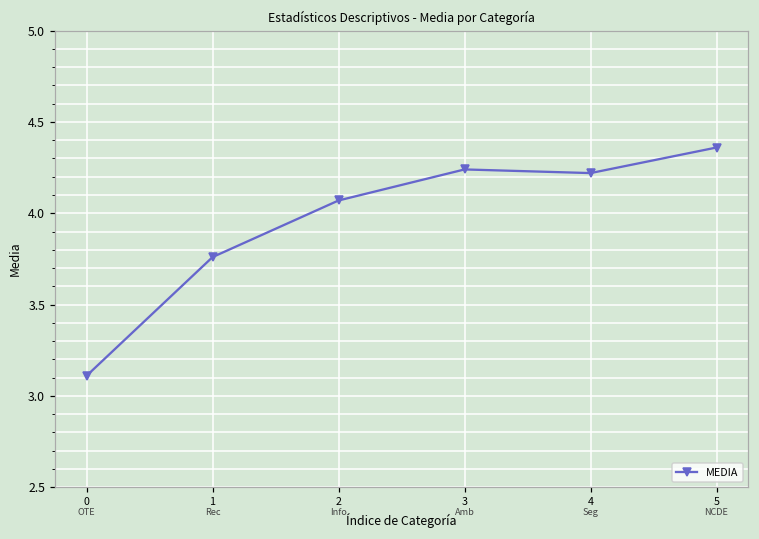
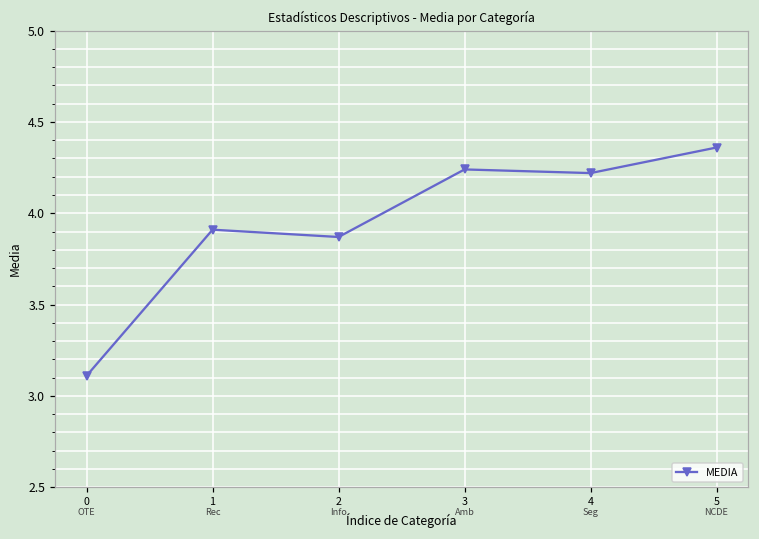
1: 3.76 -> 3.91
2: 4.07 -> 3.87
